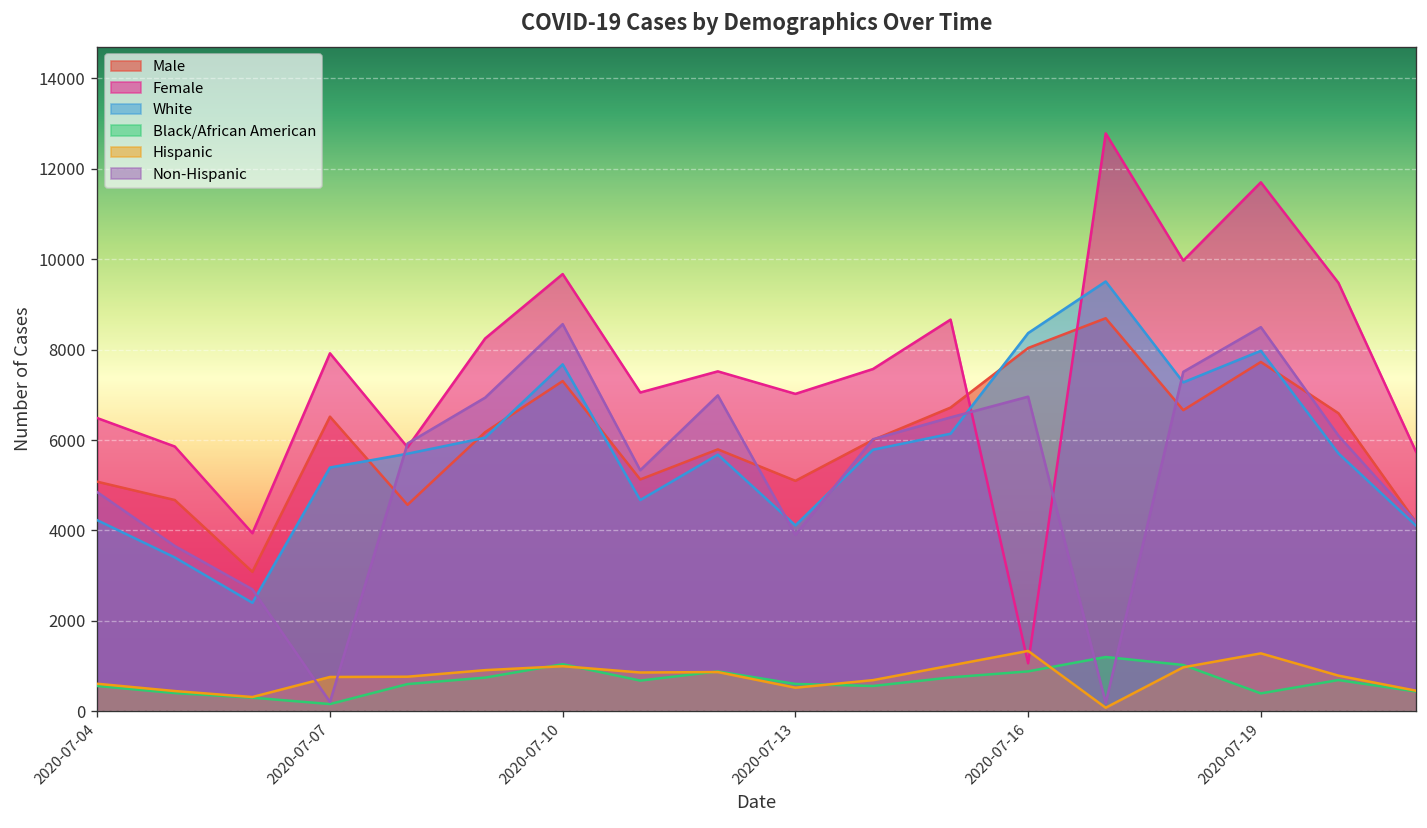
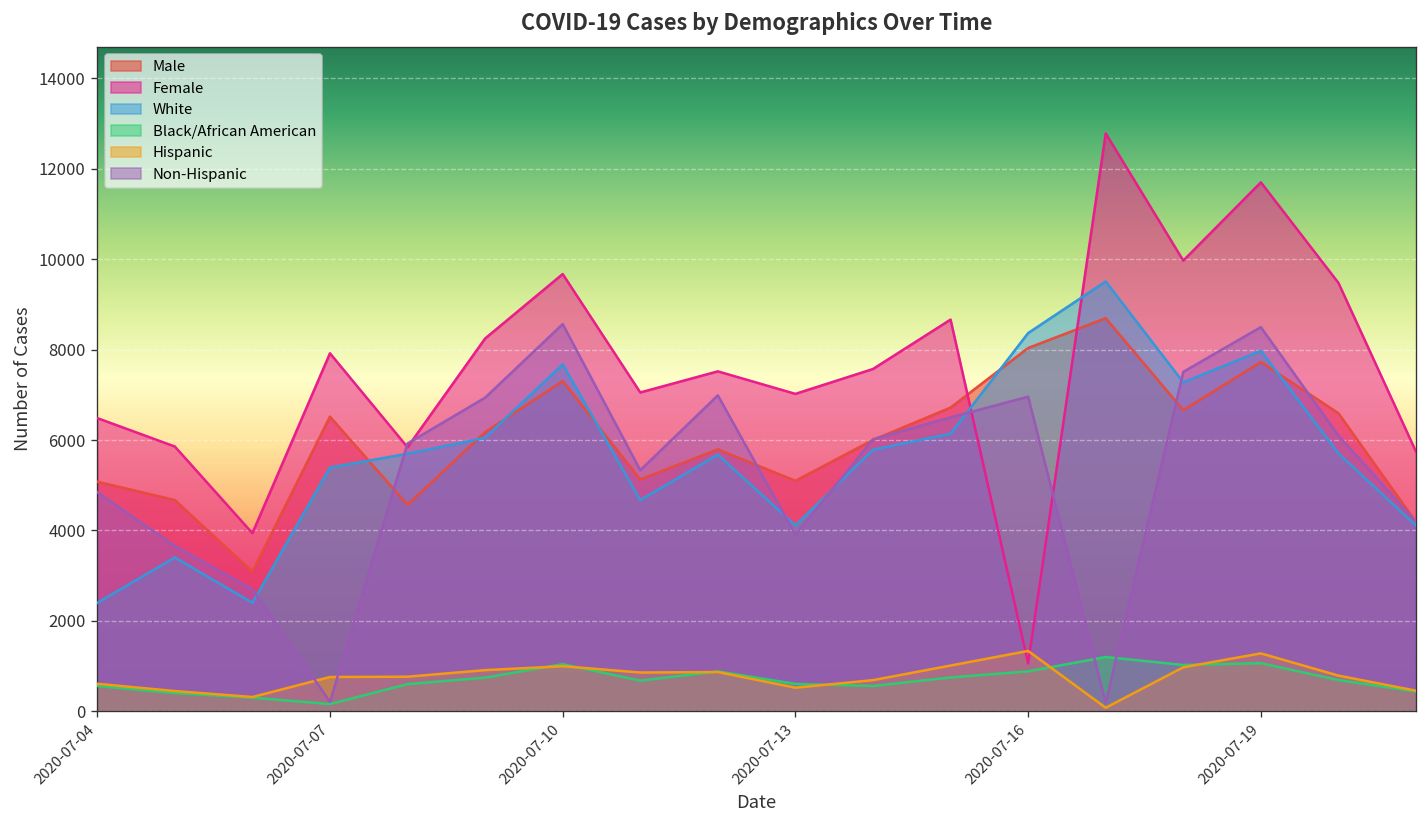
White, 2020-07-04: 4200 -> 2400
Black/African American, 2020-07-19: 400 -> 1100
